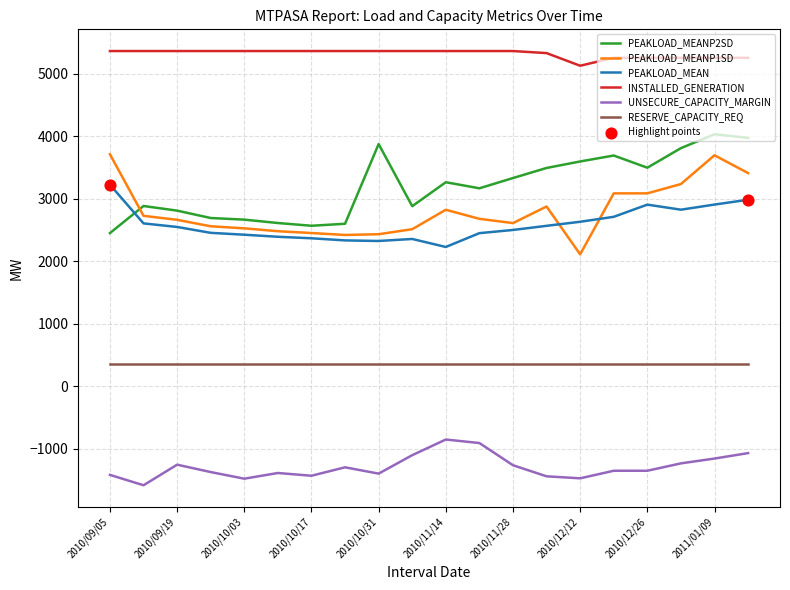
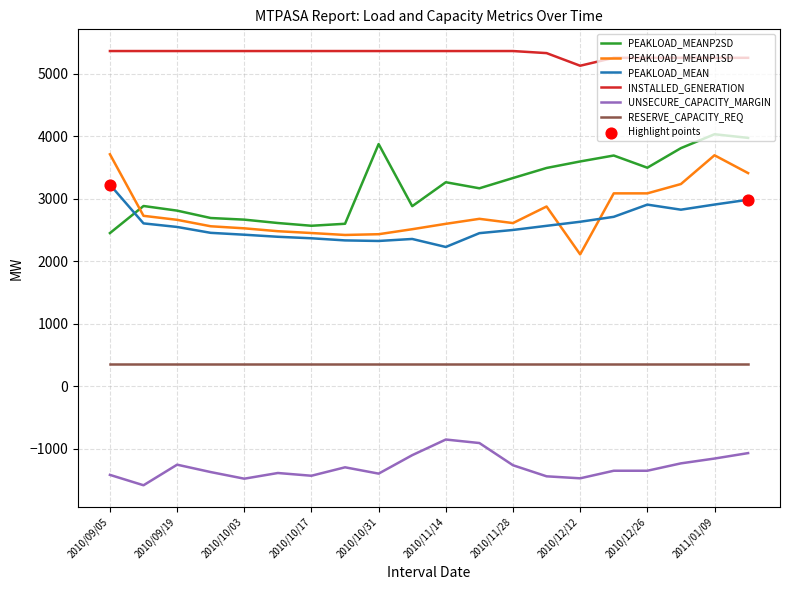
PEAKLOAD_MEANP1SD, 2010/11/14: 2800 -> 2600
